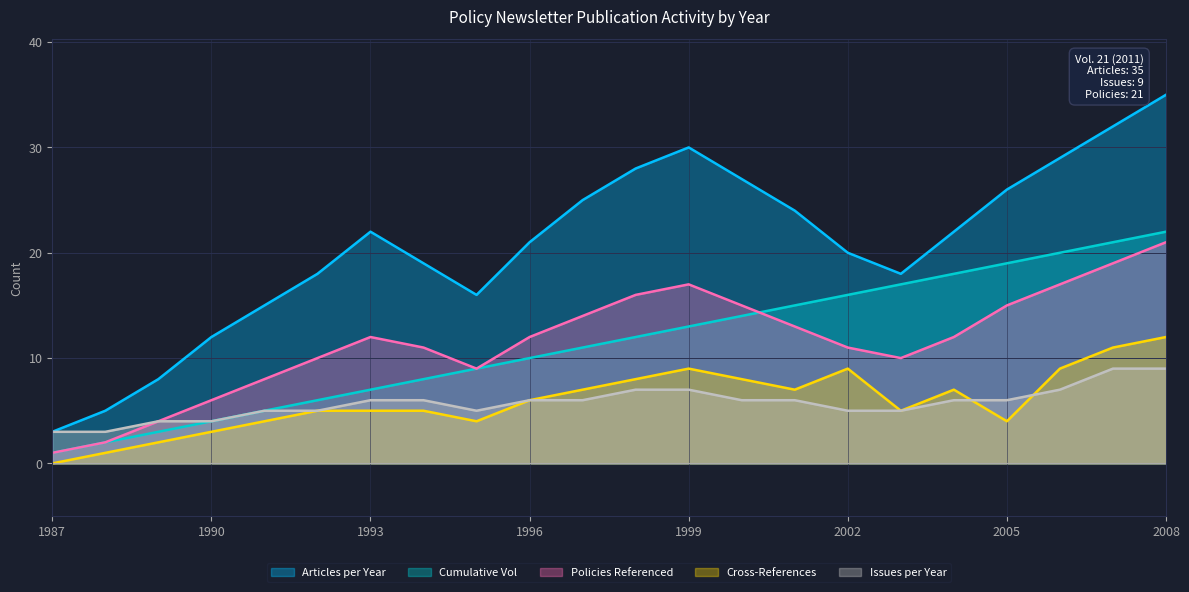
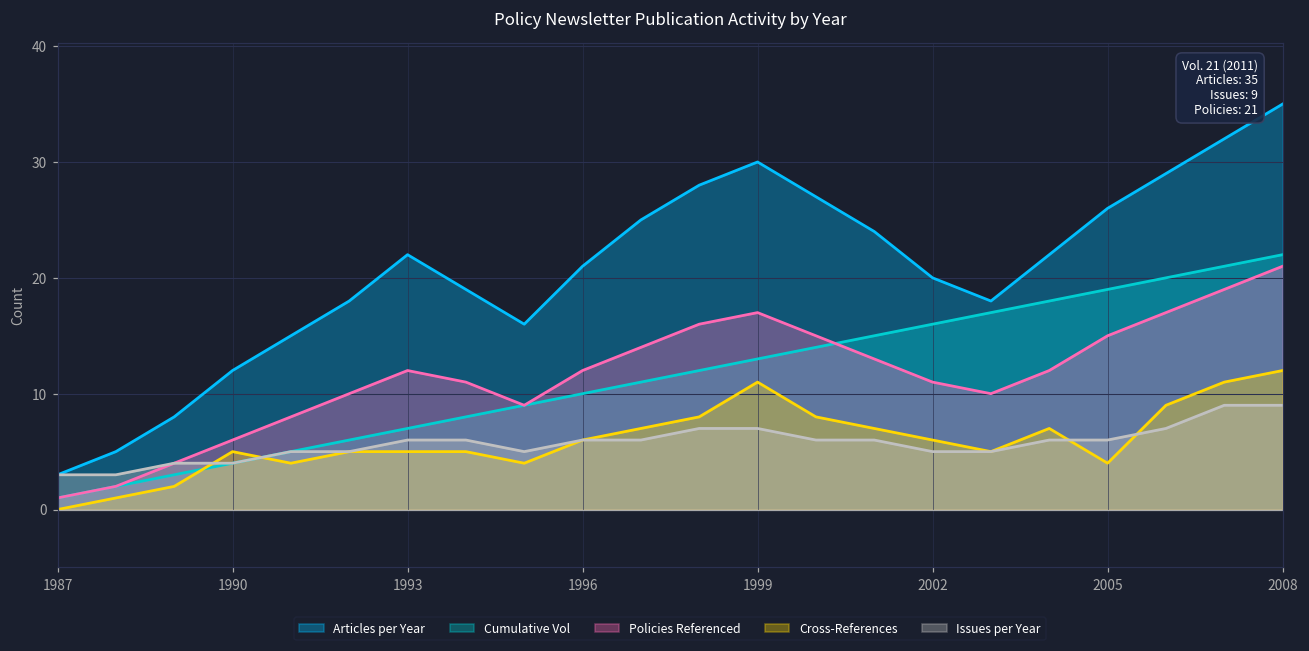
Cross-References, 1990: 3 -> 5
Cross-References, 1999: 9 -> 11
Cross-References, 2002: 9 -> 6
